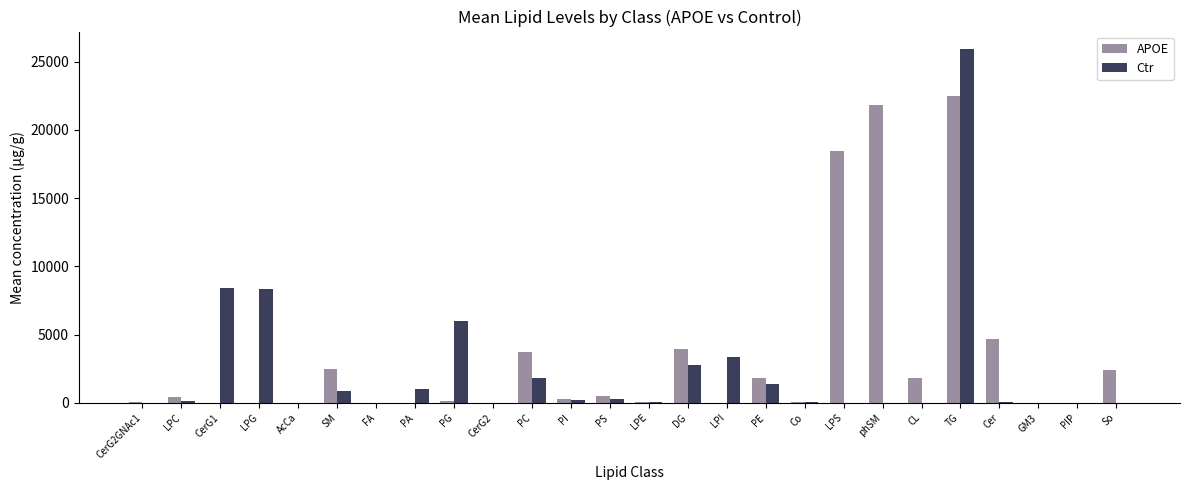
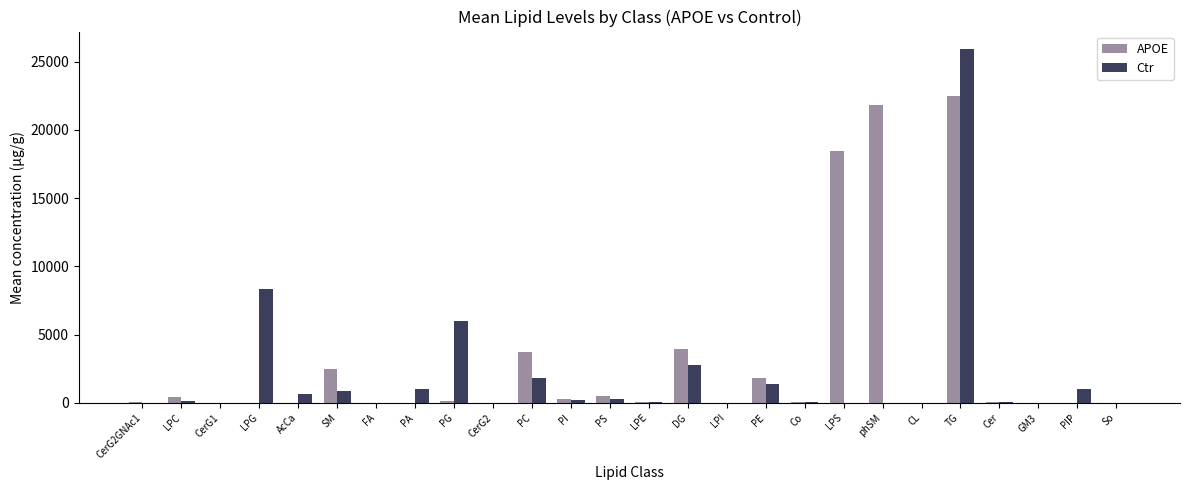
Ctr, CerG1: 8400 -> 0
Ctr, AcCa: 0 -> 600
Ctr, LPI: 3300 -> 0
APOE, CL: 1800 -> 0
APOE, Cer: 4700 -> 0
Ctr, PIP: 0 -> 1000
APOE, So: 2400 -> 0
